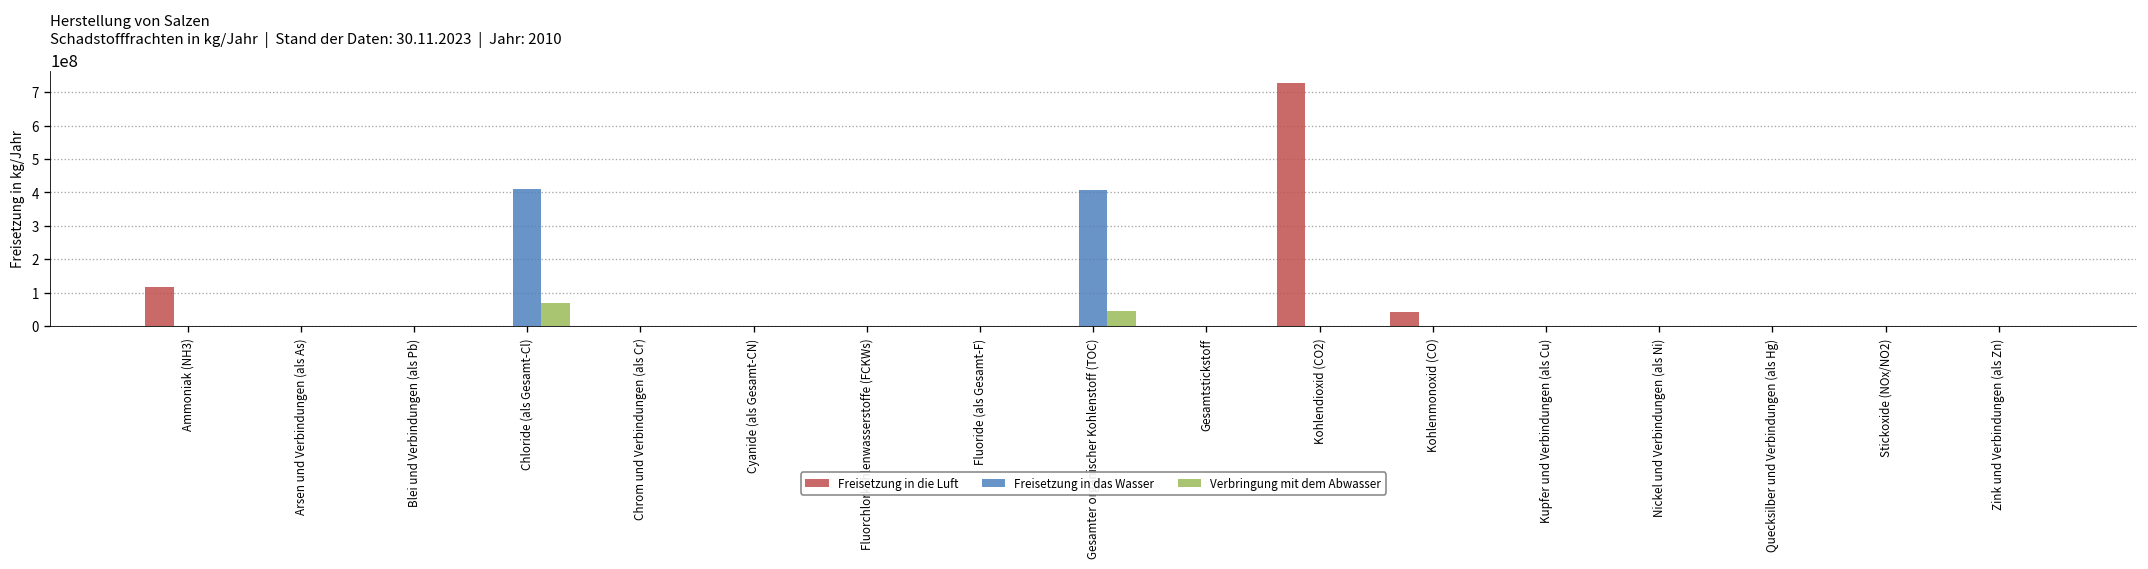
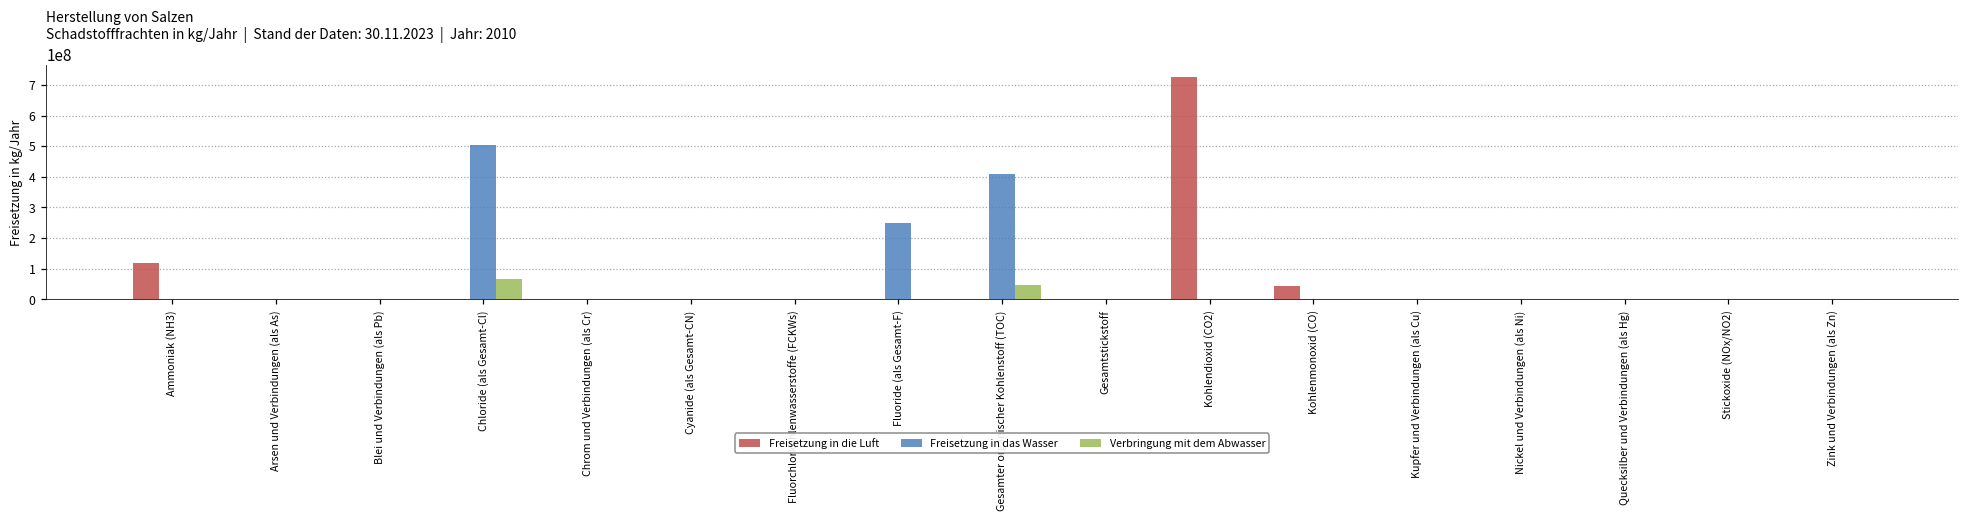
Freisetzung in das Wasser, Chloride (als Gesamt-Cl): 410000000 -> 500000000
Freisetzung in das Wasser, Fluoride (als Gesamt-F): 0 -> 250000000
